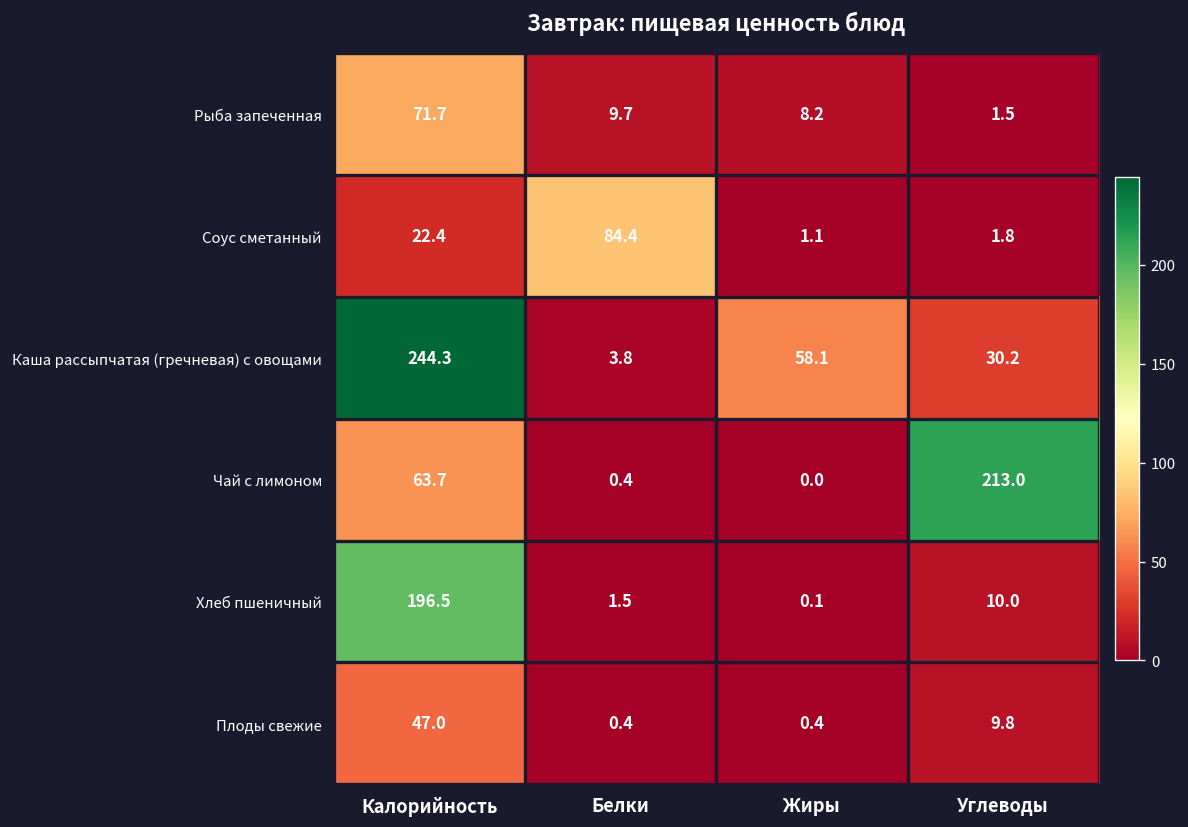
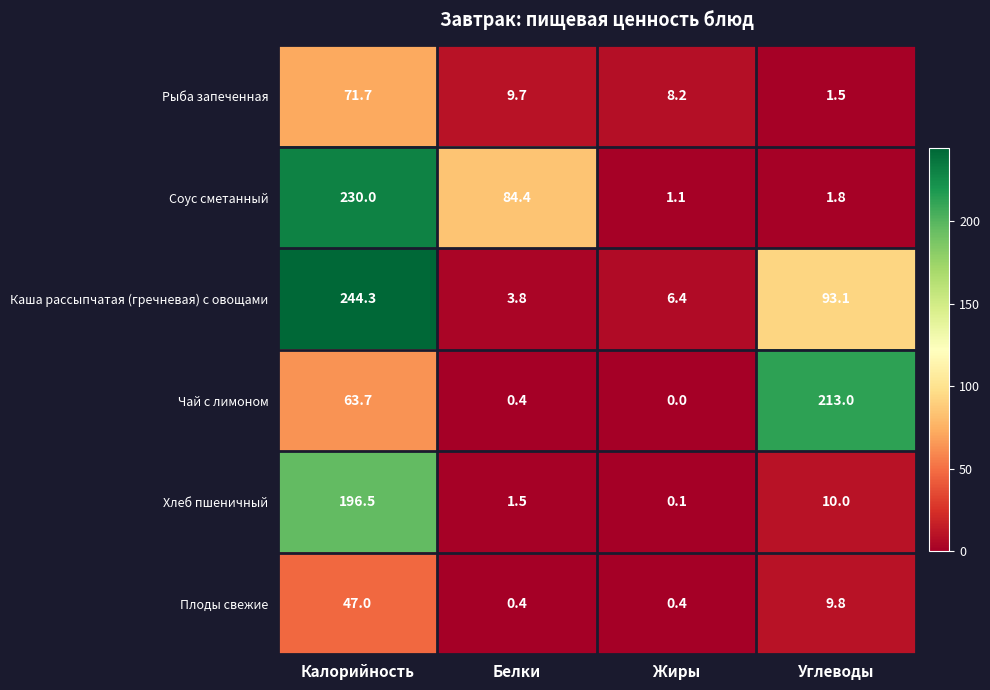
Соус сметанный, Калорийность: 22.4 -> 230.0
Каша рассыпчатая (гречневая) с овощами, Жиры: 58.1 -> 6.4
Каша рассыпчатая (гречневая) с овощами, Углеводы: 30.2 -> 93.1
